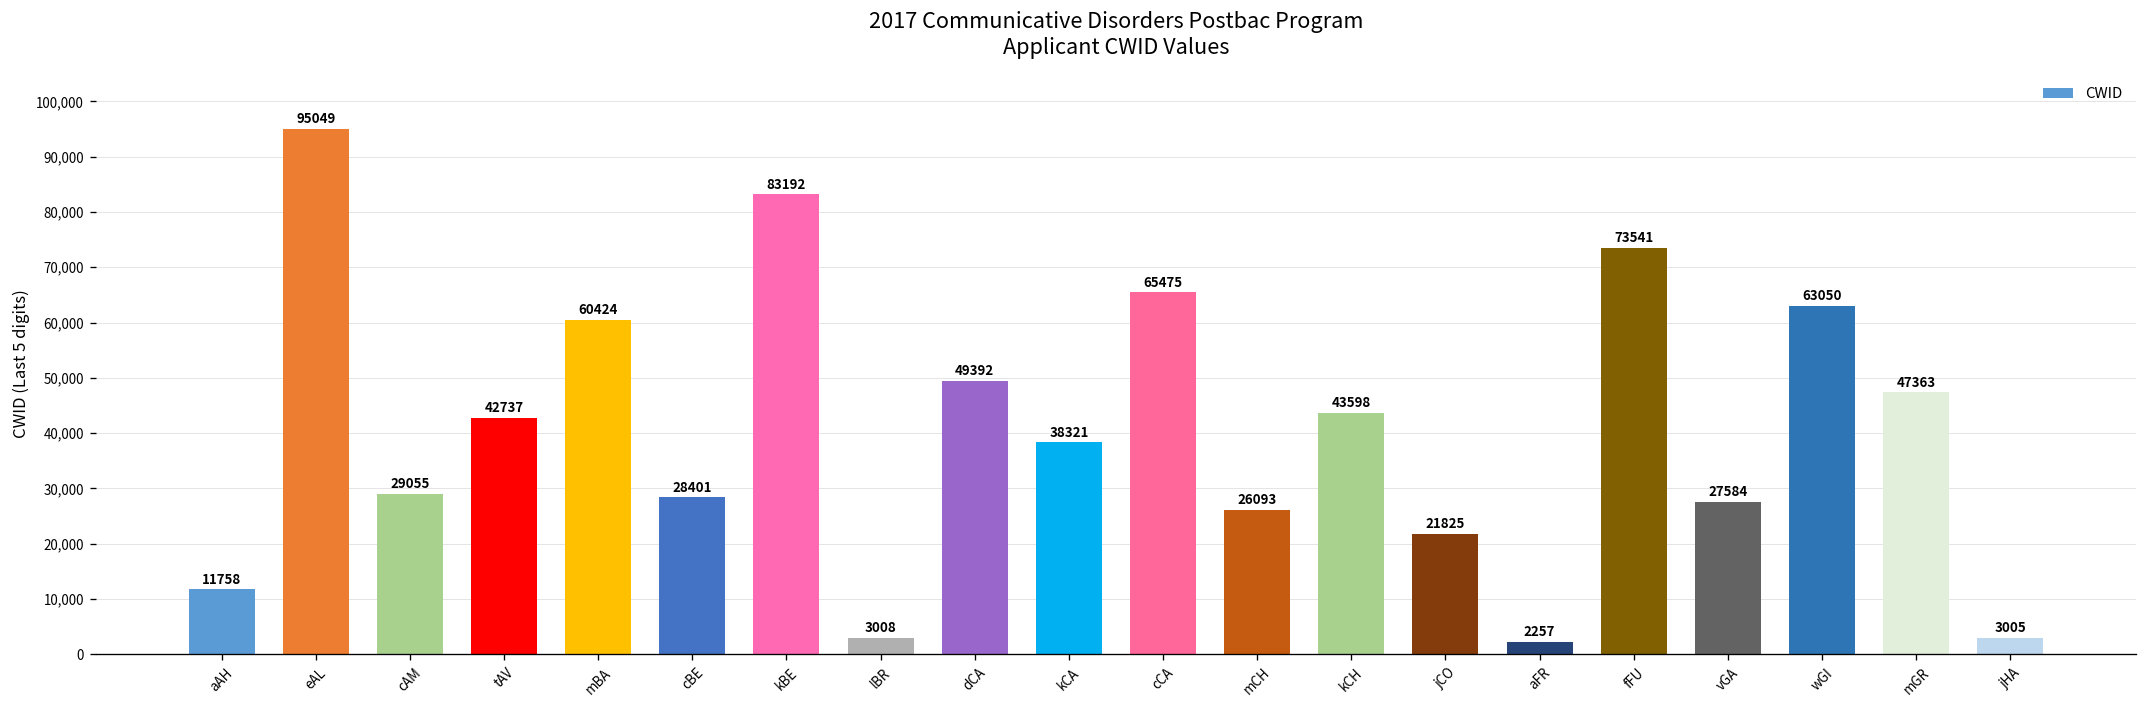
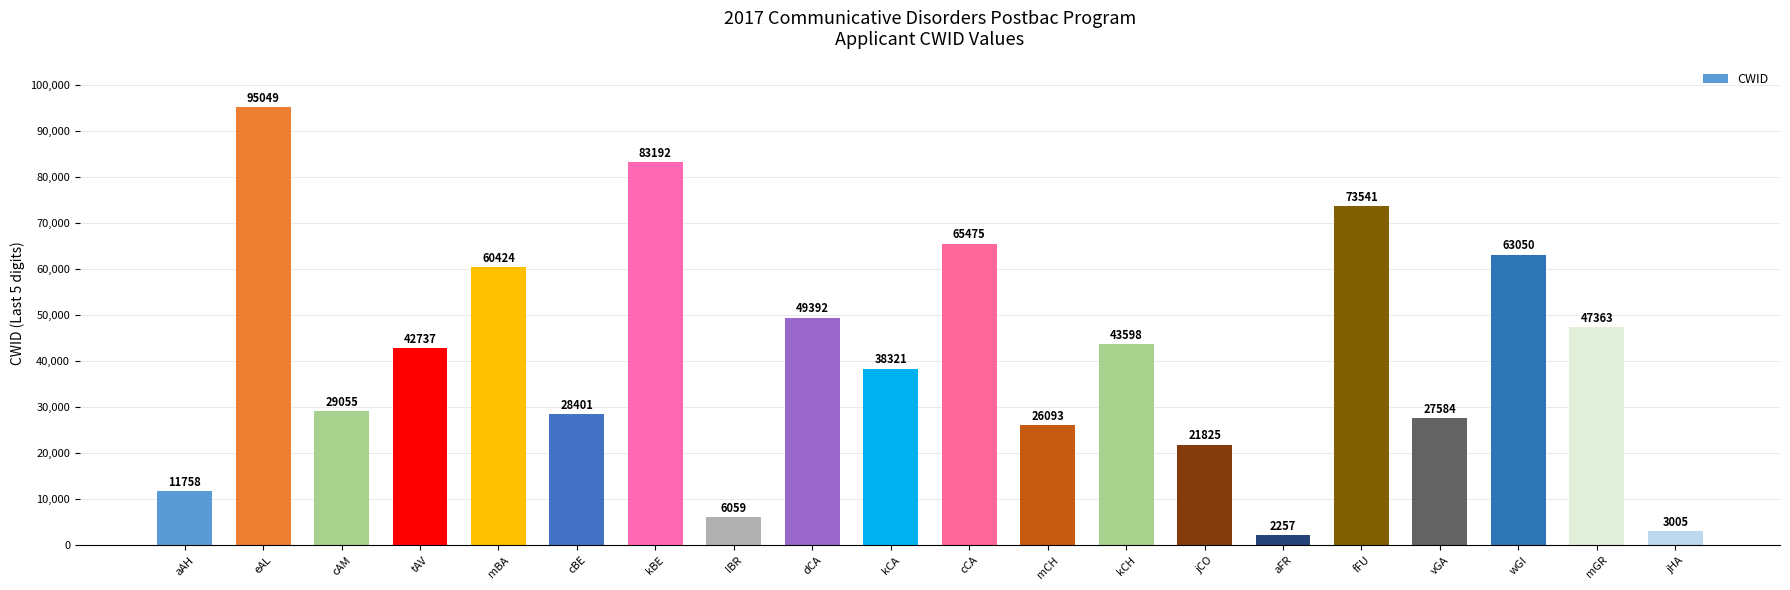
lBR: 3008 -> 6059
